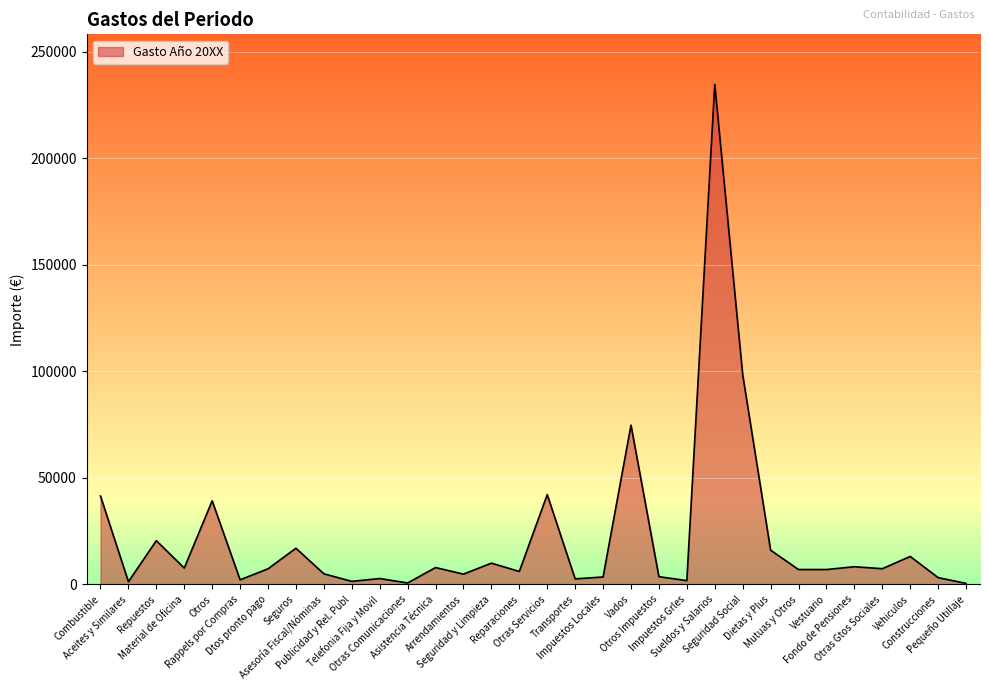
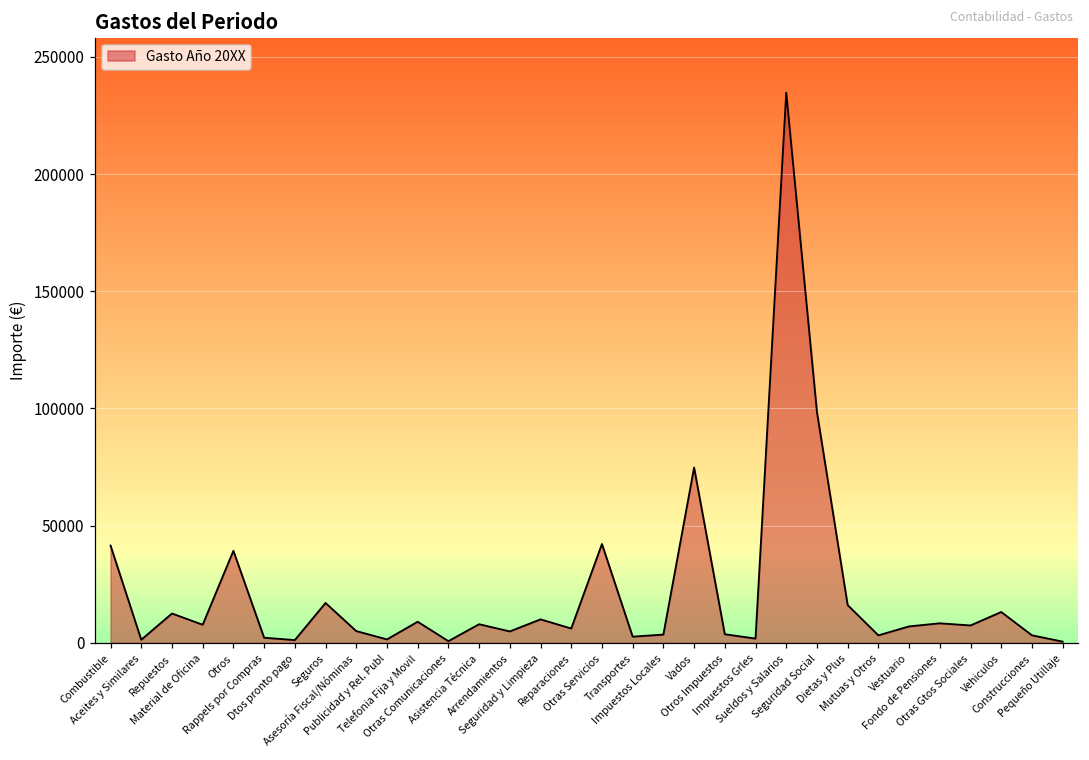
Repuestos: 21000 -> 13000
Dtos pronto pago: 7000 -> 1000
Telefonia Fija y Movil: 3000 -> 9000
Mutuas y Otros: 7000 -> 3000
